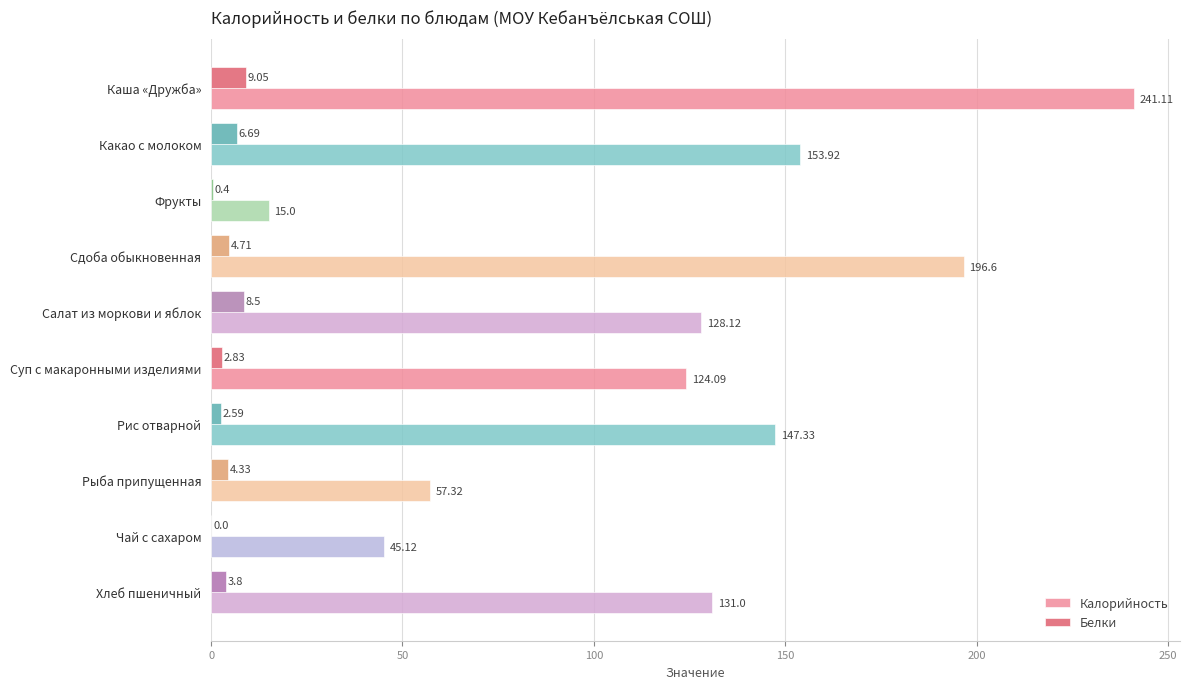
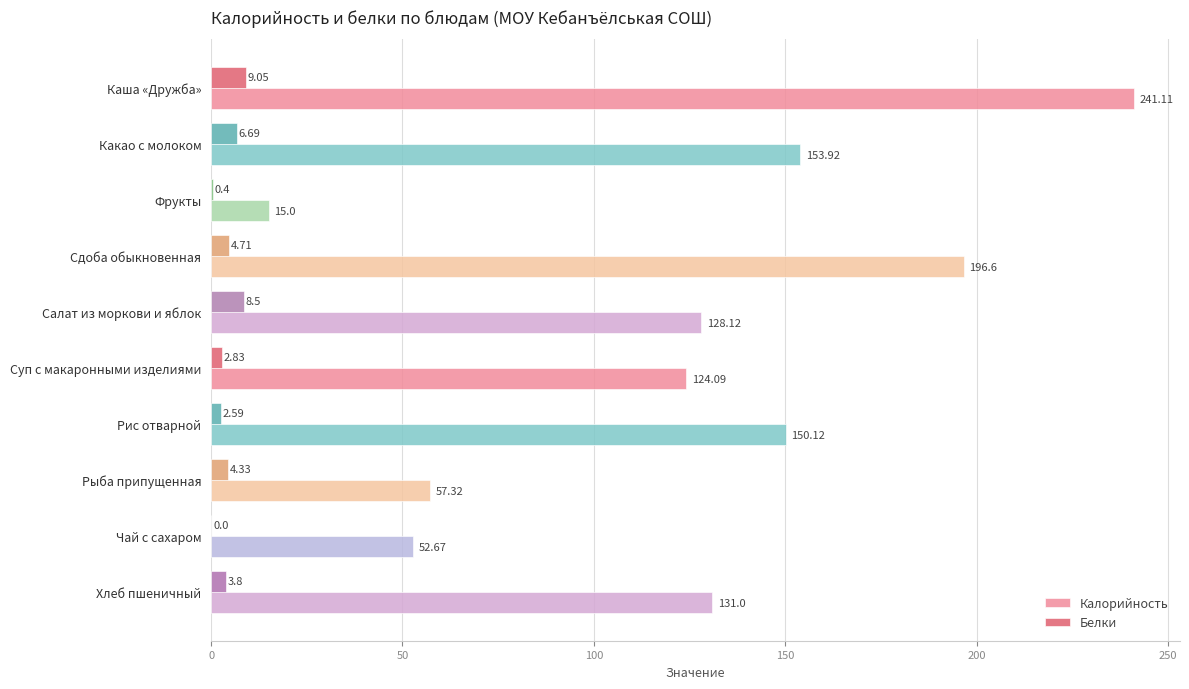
Калорийность, Рис отварной: 147.33 -> 150.12
Калорийность, Чай с сахаром: 45.12 -> 52.67
